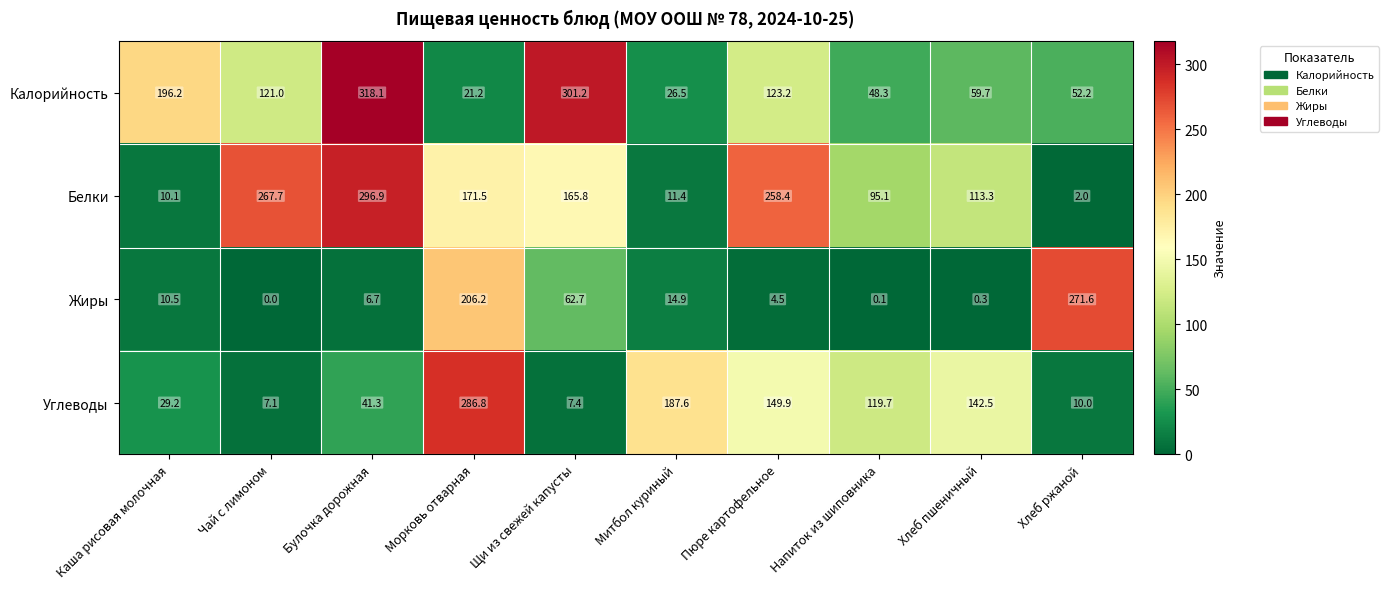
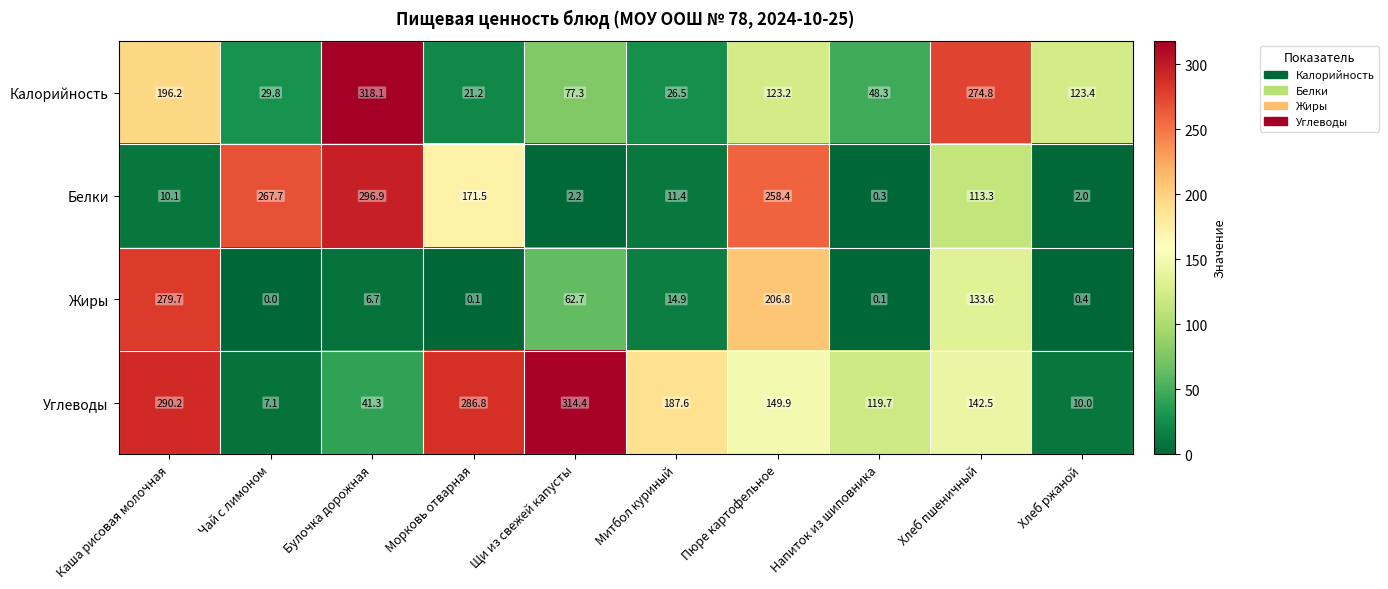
Калорийность, Чай с лимоном: 121.0 -> 29.8
Калорийность, Щи из свежей капусты: 301.2 -> 77.3
Калорийность, Хлеб пшеничный: 59.7 -> 274.8
Калорийность, Хлеб ржаной: 52.2 -> 123.4
Белки, Щи из свежей капусты: 165.8 -> 2.2
Белки, Напиток из шиповника: 95.1 -> 0.3
Жиры, Каша рисовая молочная: 10.5 -> 279.7
Жиры, Морковь отварная: 206.2 -> 0.1
Жиры, Пюре картофельное: 4.5 -> 206.8
Жиры, Хлеб пшеничный: 0.3 -> 133.6
Жиры, Хлеб ржаной: 271.6 -> 0.4
Углеводы, Каша рисовая молочная: 29.2 -> 290.2
Углеводы, Щи из свежей капусты: 7.4 -> 314.4
